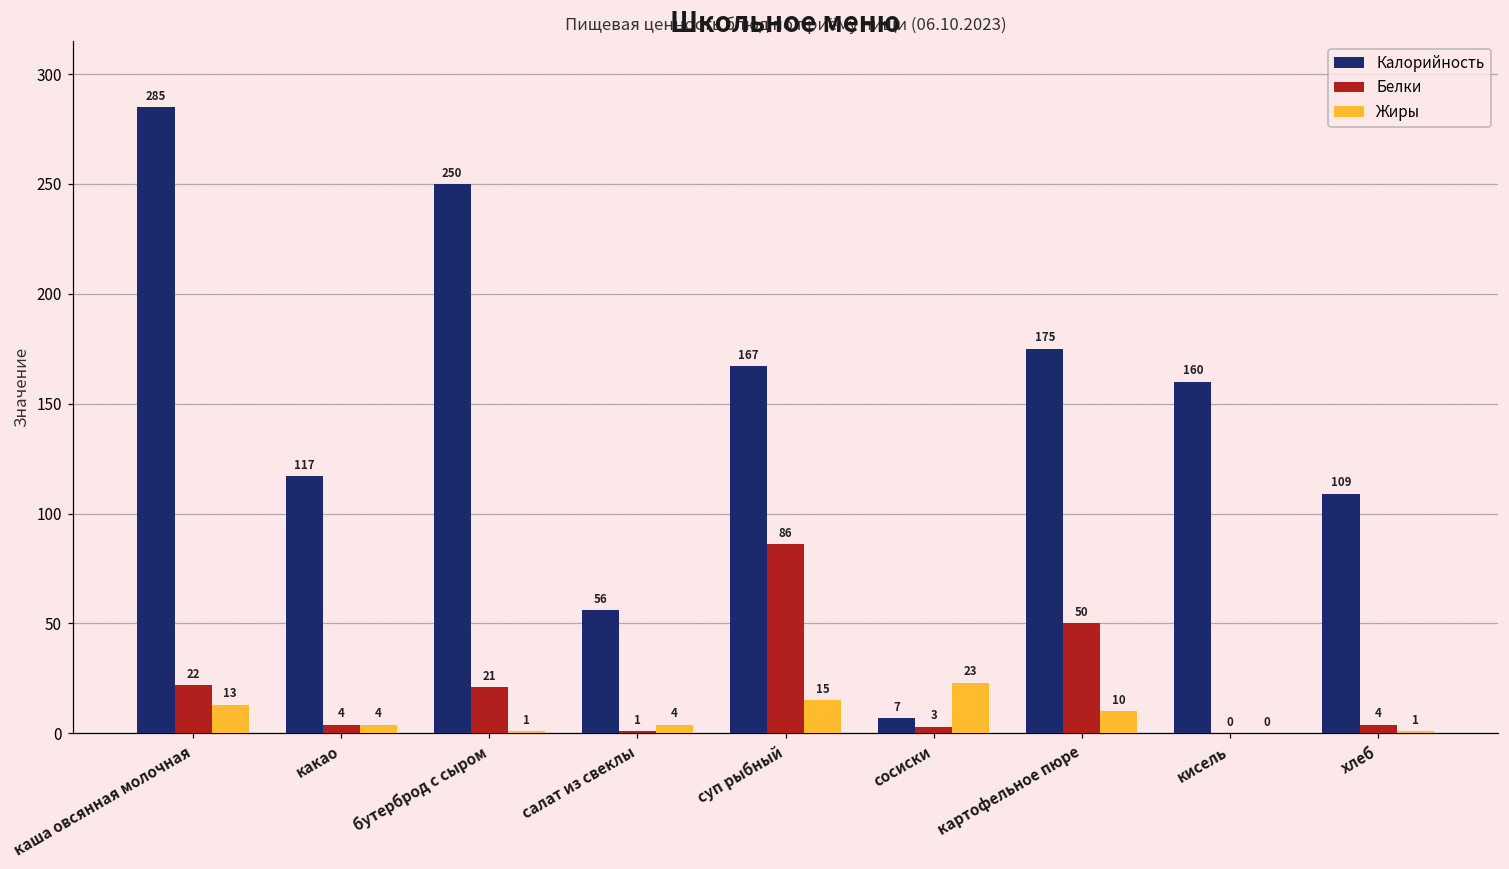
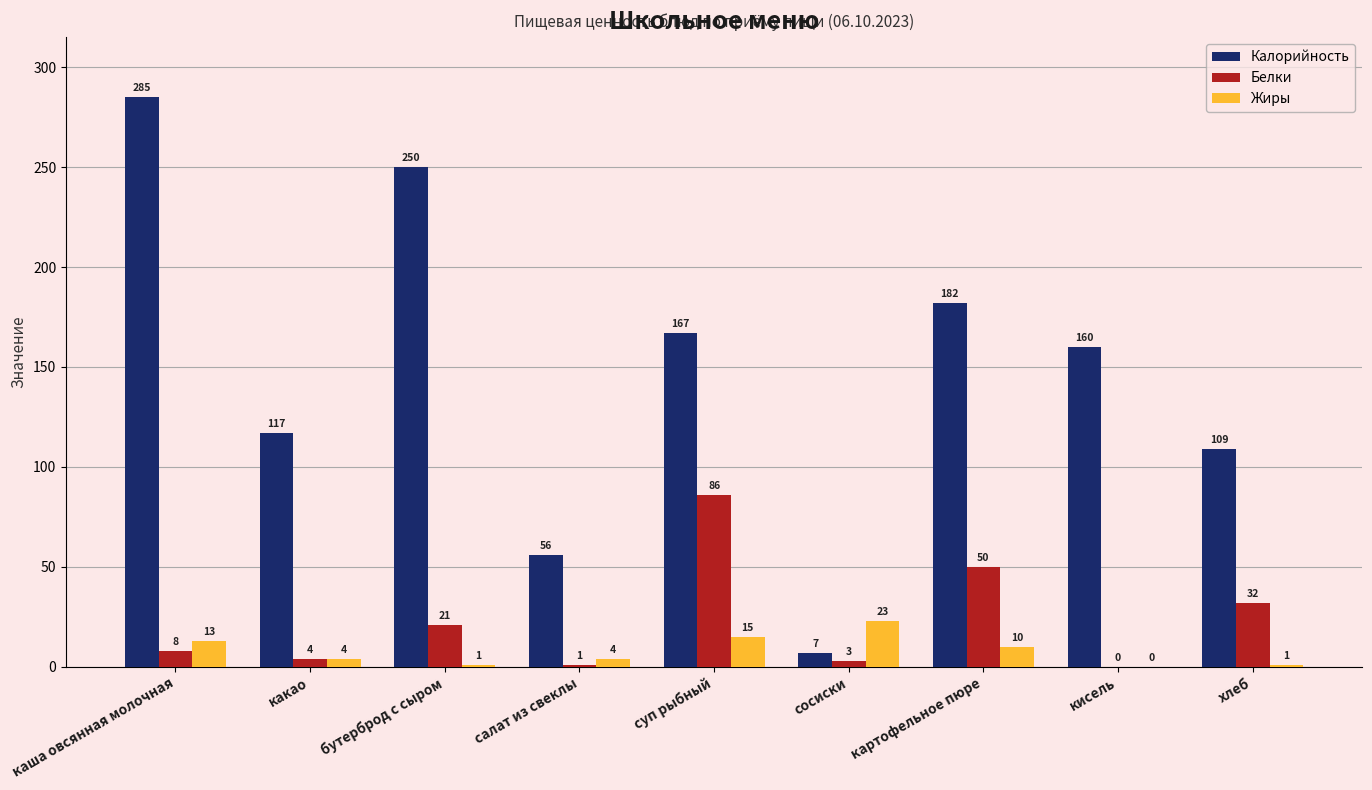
Белки, каша овсянная молочная: 22 -> 8
Калорийность, картофельное пюре: 175 -> 182
Белки, хлеб: 4 -> 32
